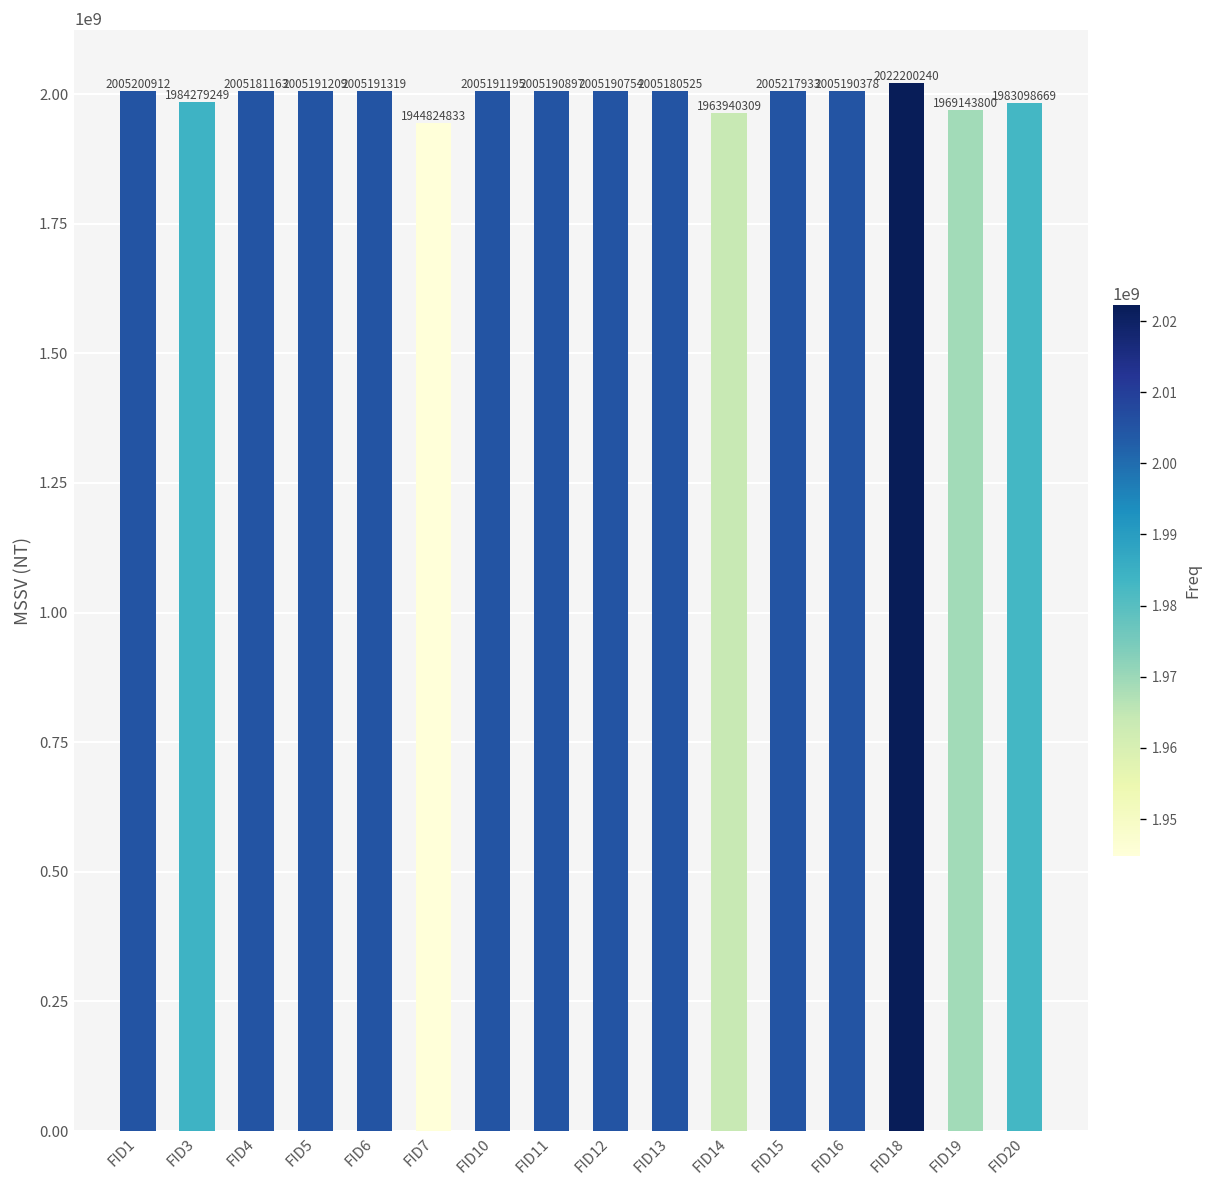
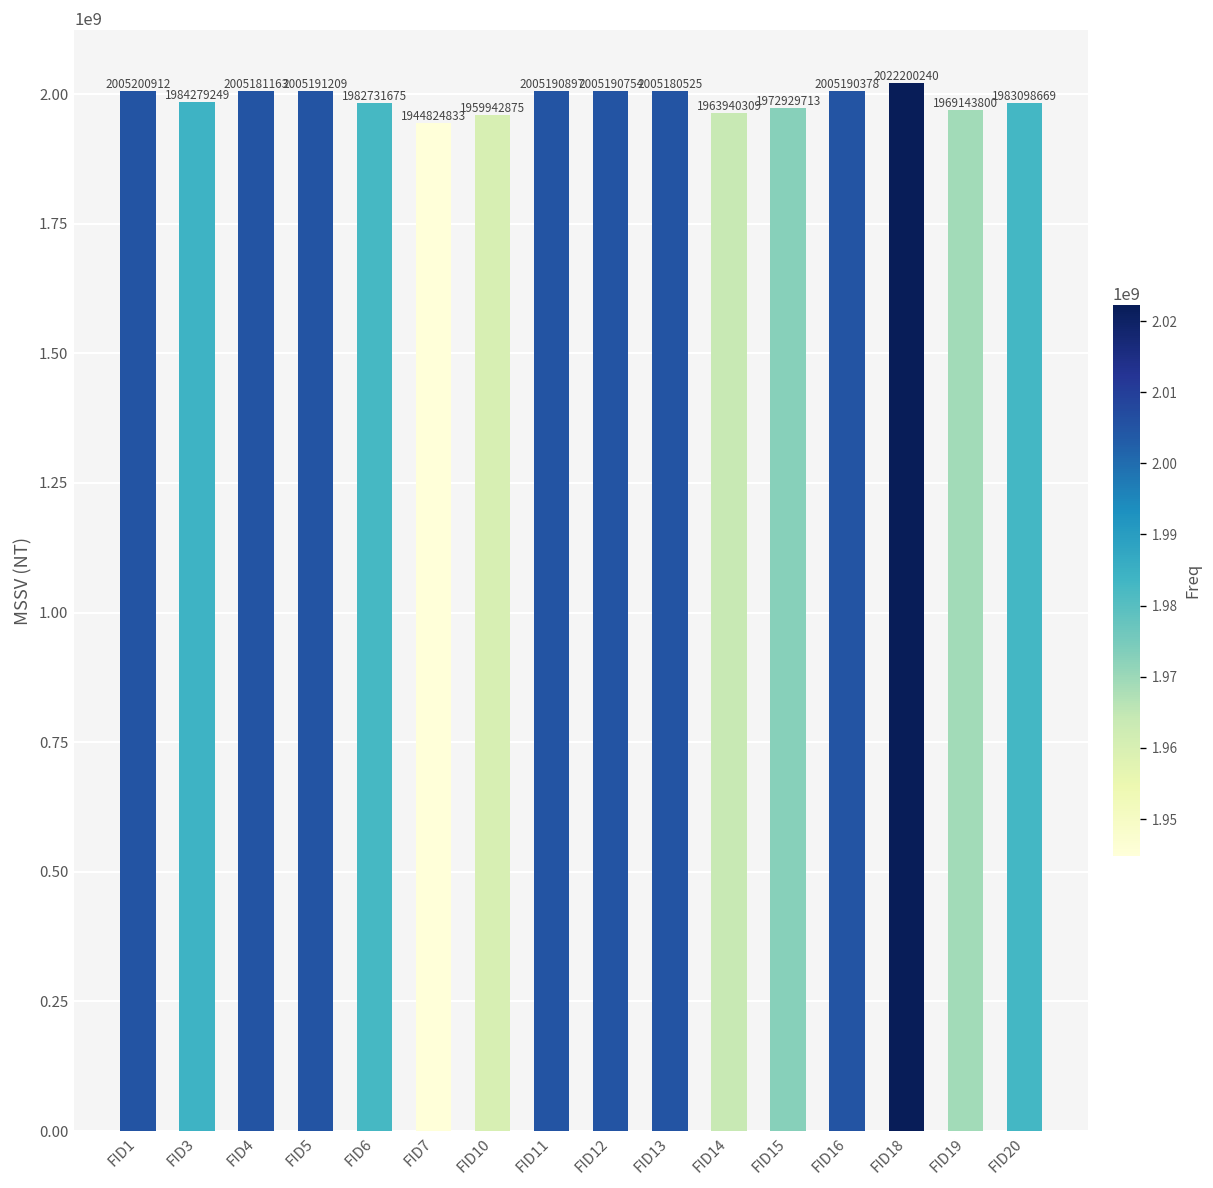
FID6: 2005191319 -> 1982731675
FID10: 2005191195 -> 1959942875
FID15: 2005217933 -> 1972929713
